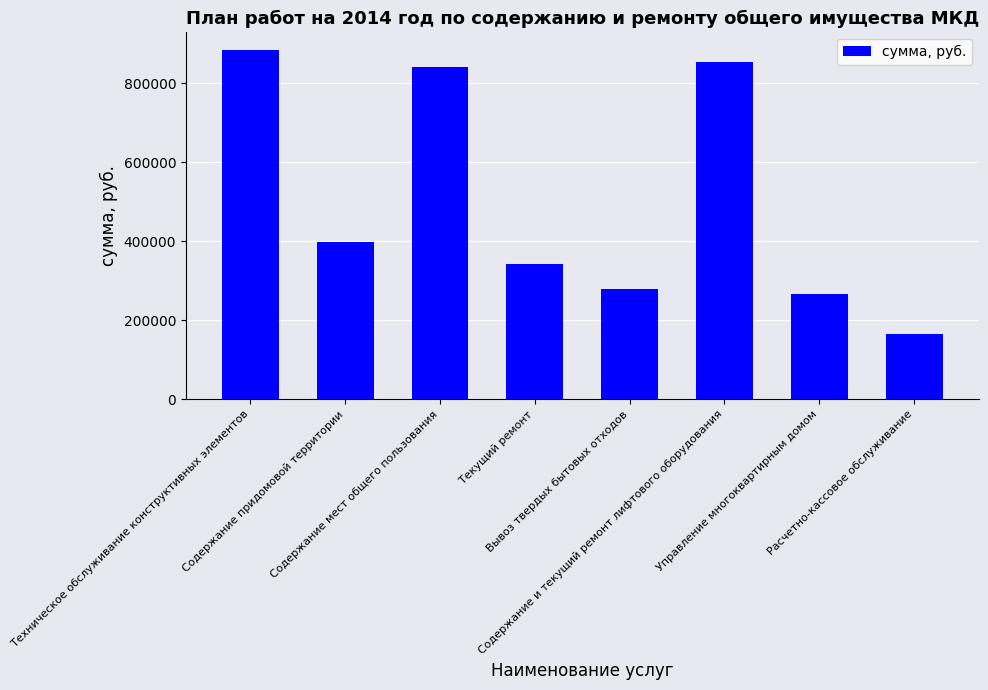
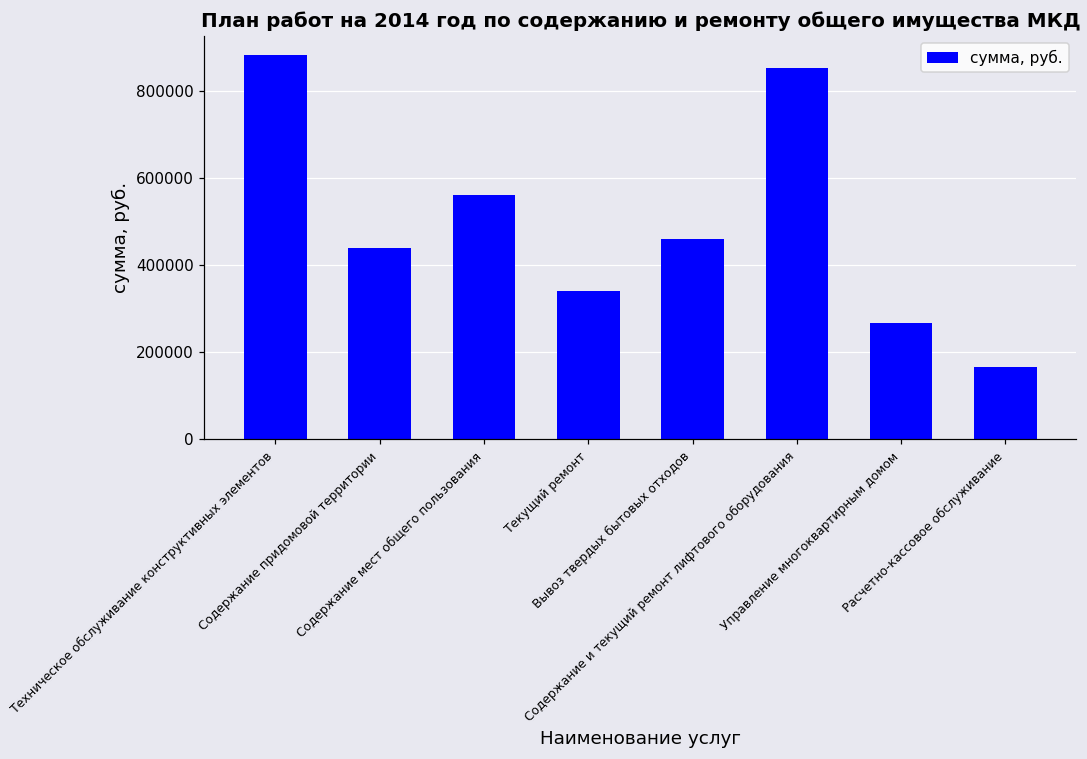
Содержание придомовой территории: 400000 -> 440000
Содержание мест общего пользования: 840000 -> 560000
Вывоз твердых бытовых отходов: 280000 -> 460000
